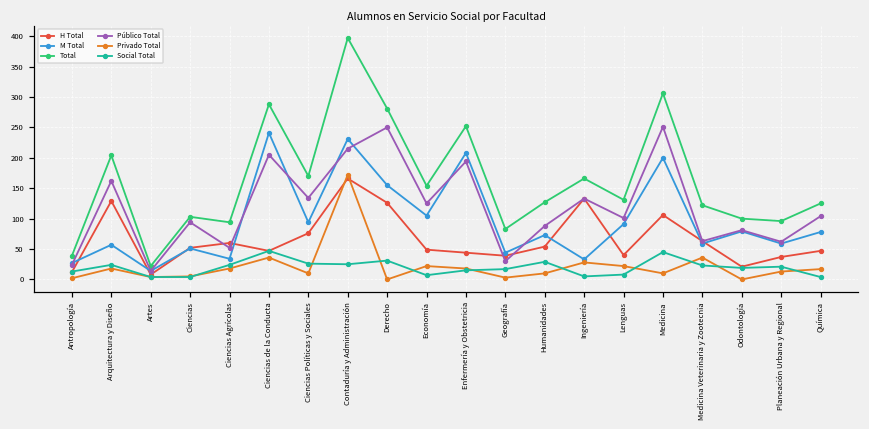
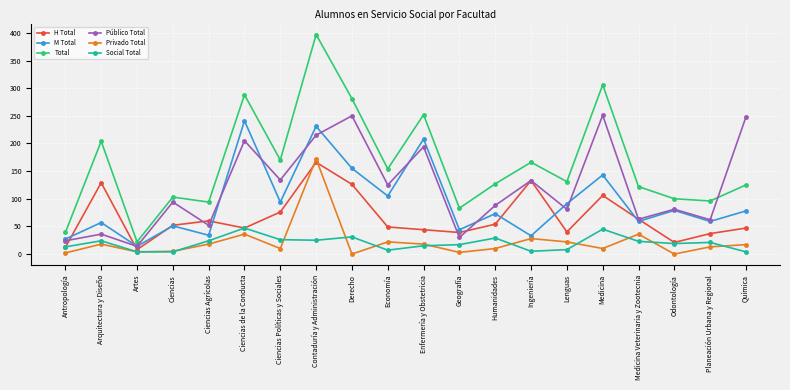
Público Total, Arquitectura y Diseño: 160 -> 40
Público Total, Lenguas: 100 -> 80
M Total, Medicina: 200 -> 140
Público Total, Química: 100 -> 250
